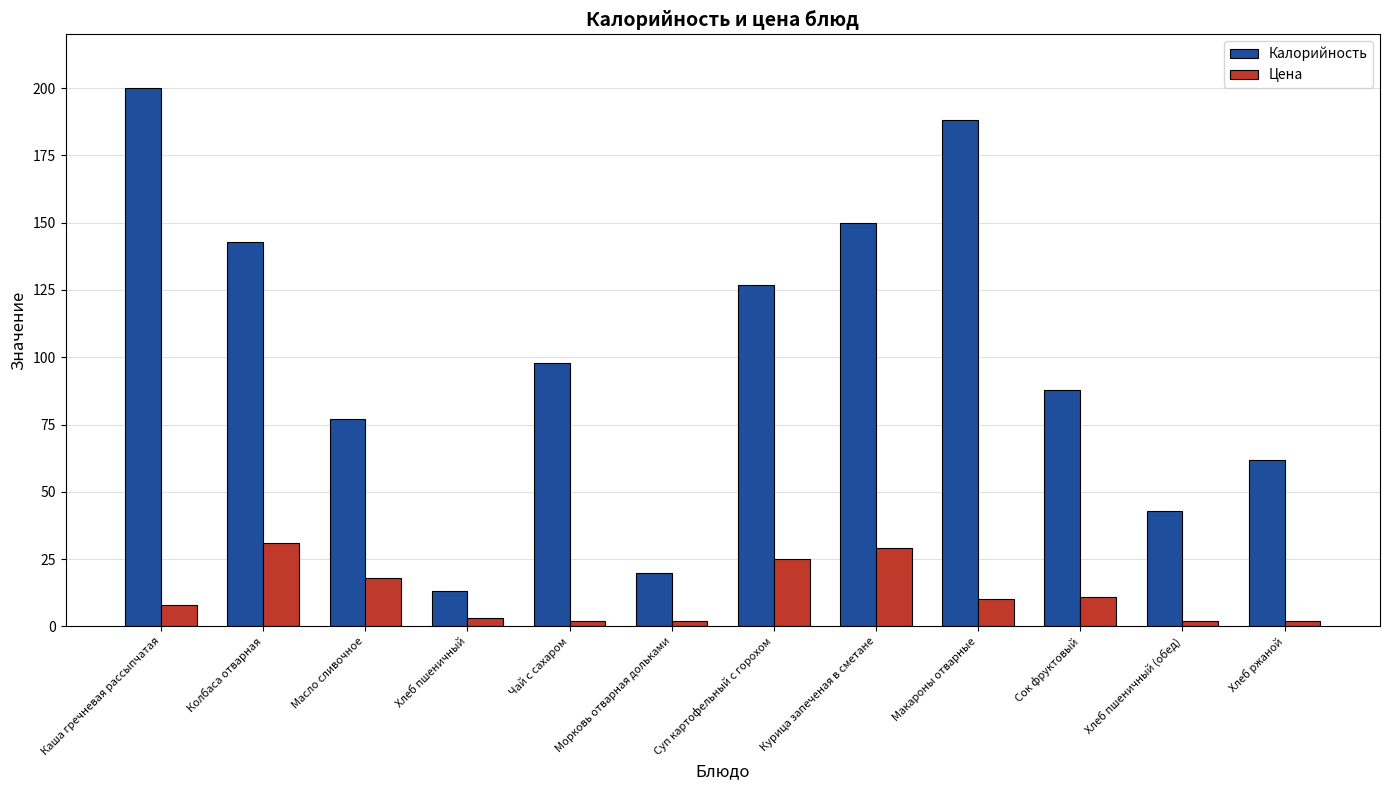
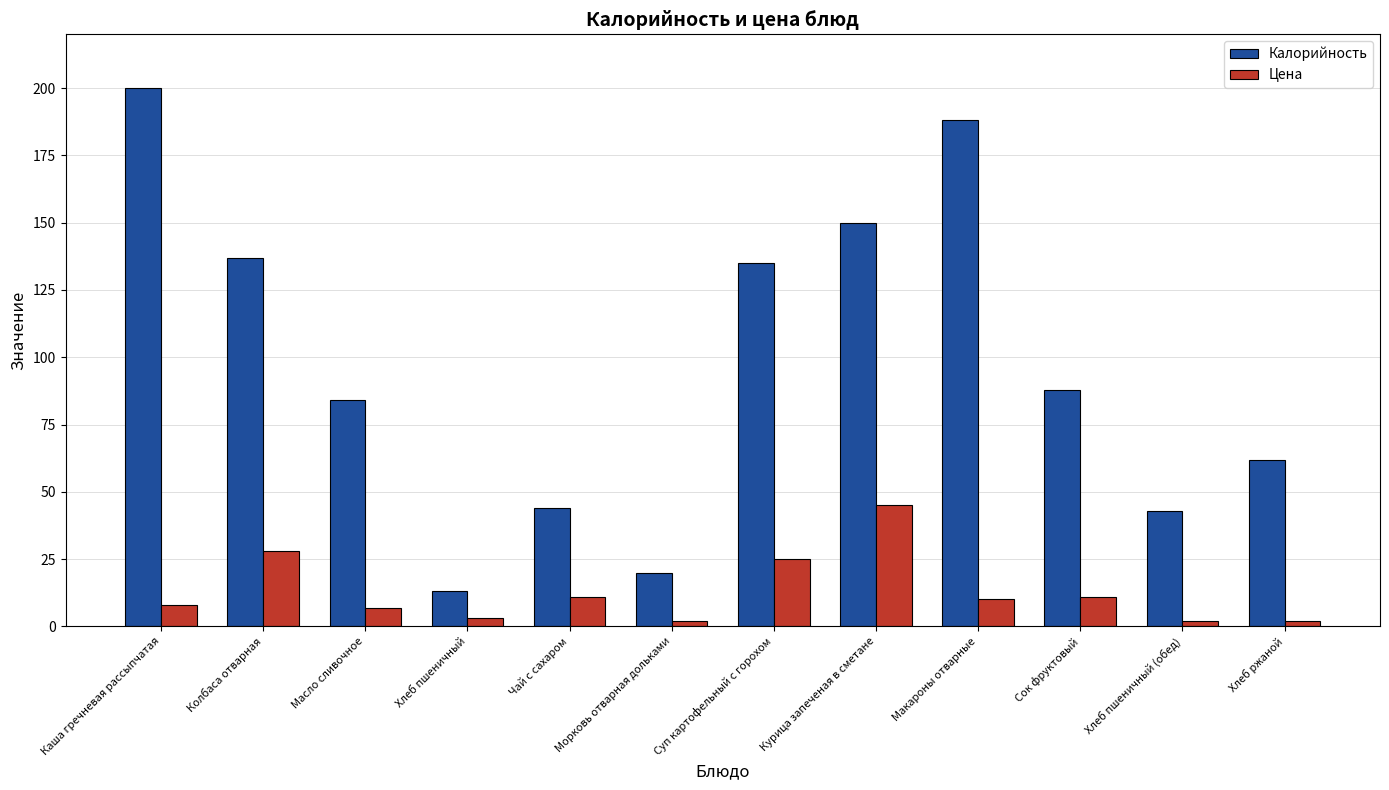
Калорийность, Колбаса отварная: 143 -> 137
Цена, Колбаса отварная: 31 -> 28
Калорийность, Масло сливочное: 77 -> 84
Цена, Масло сливочное: 18 -> 7
Калорийность, Чай с сахаром: 98 -> 44
Цена, Чай с сахаром: 2 -> 11
Калорийность, Суп картофельный с горохом: 127 -> 135
Цена, Курица запеченая в сметане: 29 -> 45
